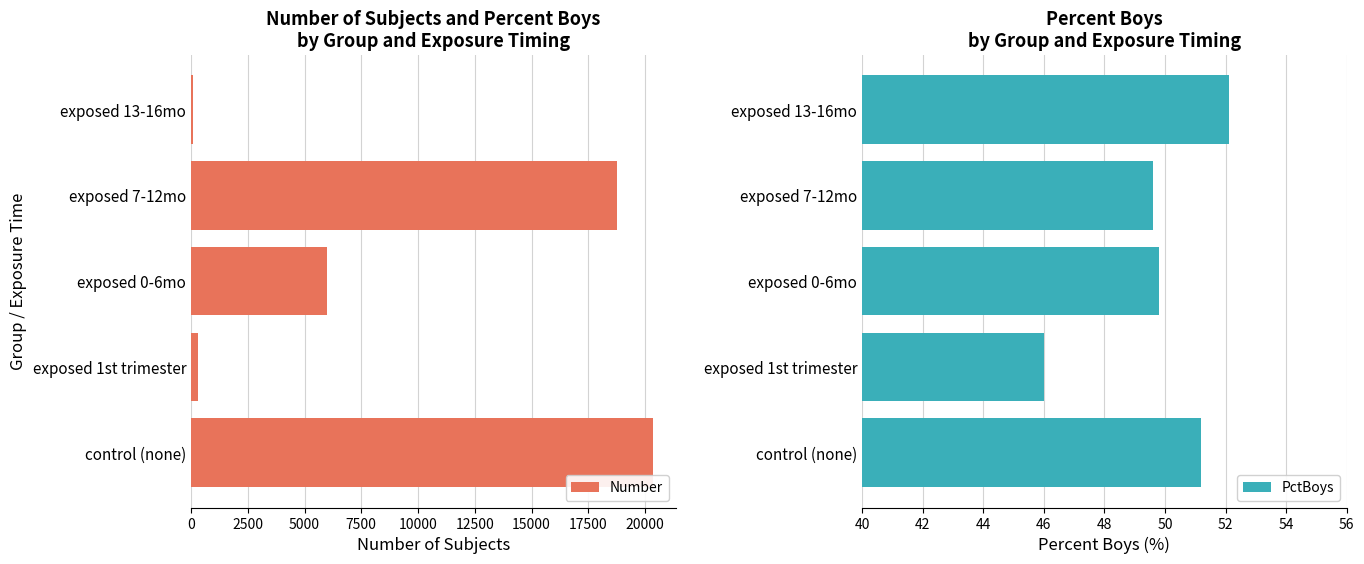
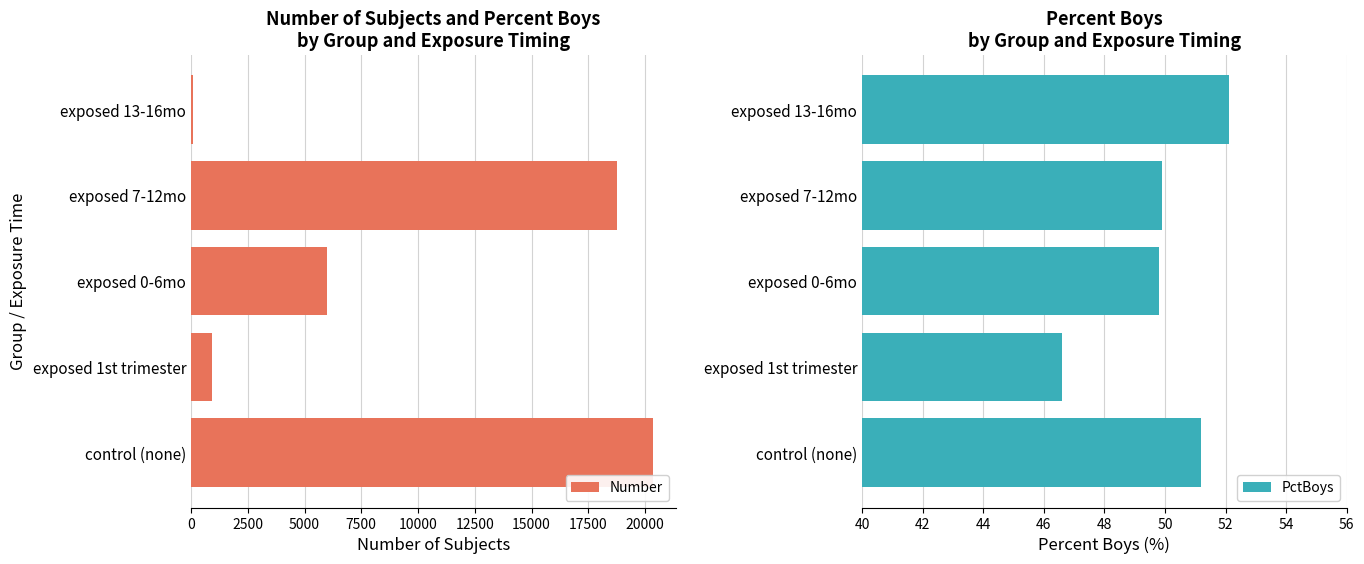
Number of Subjects and Percent Boys by Group and Exposure Timing, exposed 1st trimester: 300 -> 900
Percent Boys by Group and Exposure Timing, exposed 7-12mo: 49.6 -> 49.9
Percent Boys by Group and Exposure Timing, exposed 1st trimester: 46.0 -> 46.6
